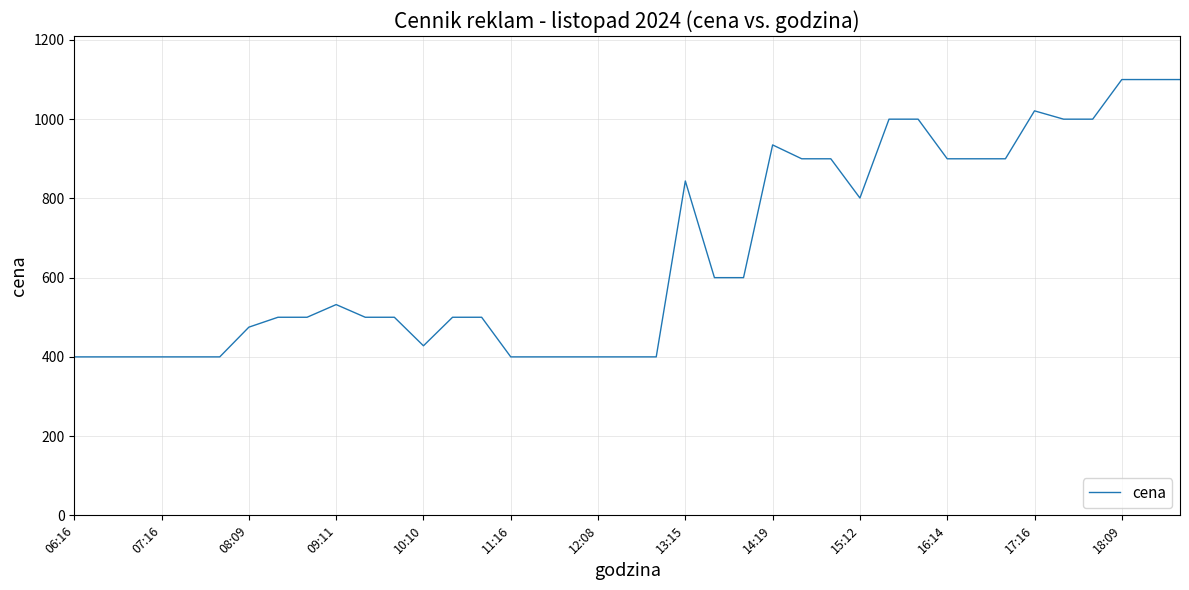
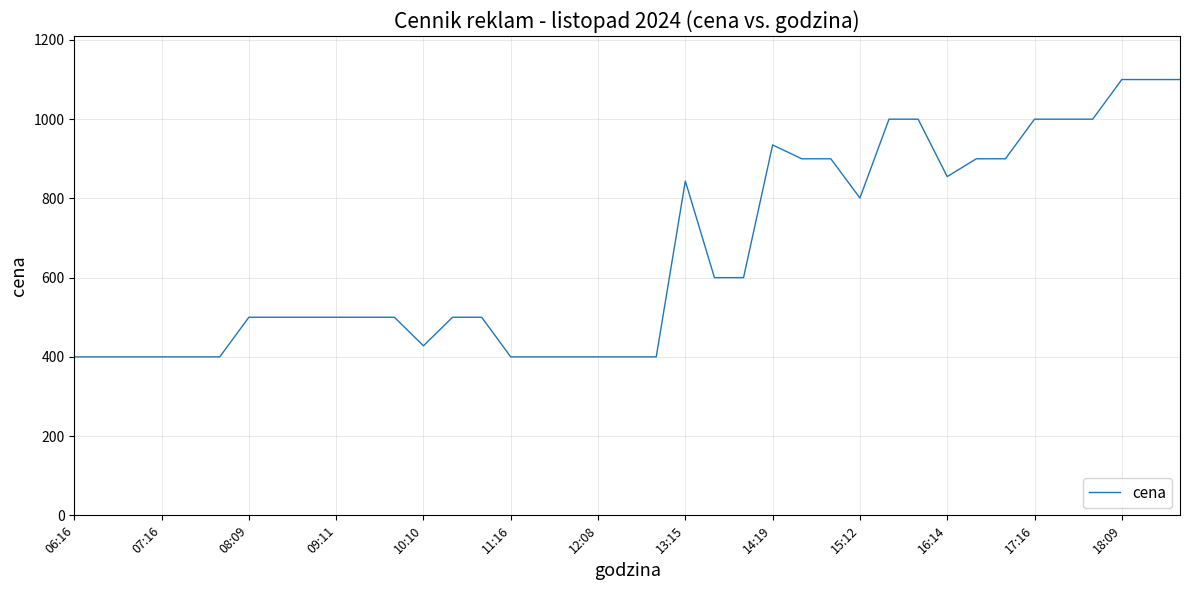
08:09: 480 -> 500
09:11: 530 -> 500
16:14: 900 -> 860
17:16: 1020 -> 1000
